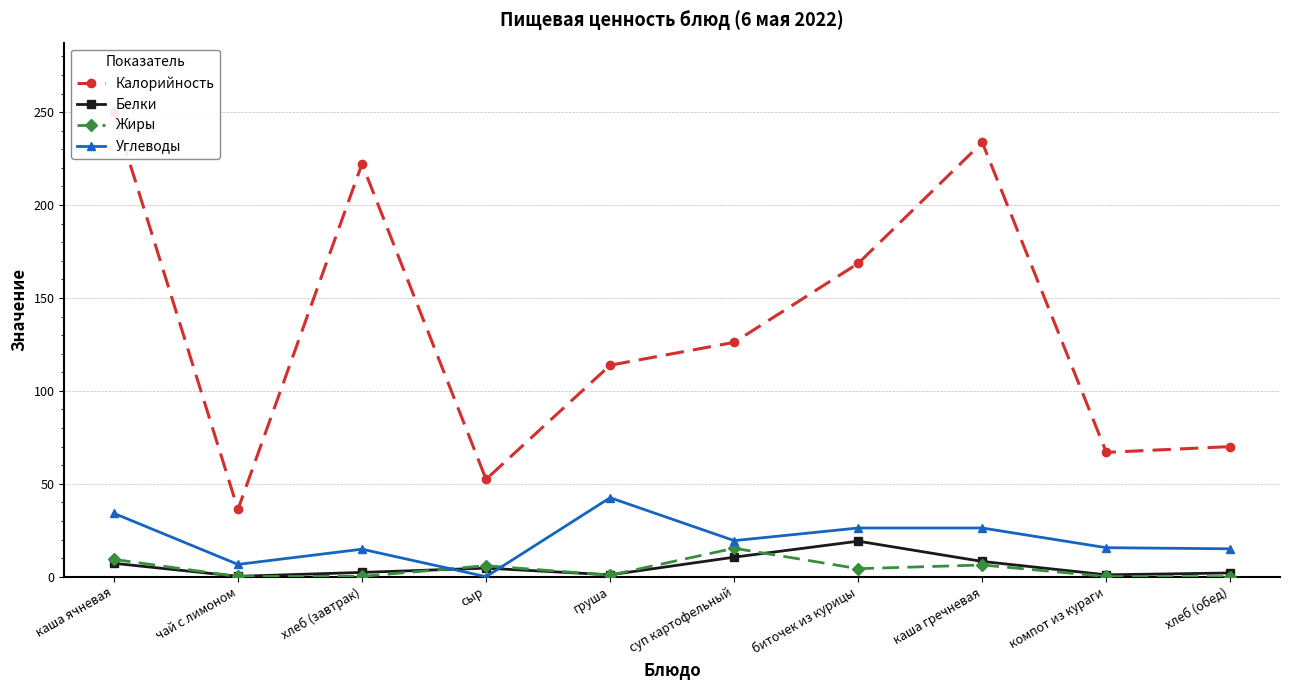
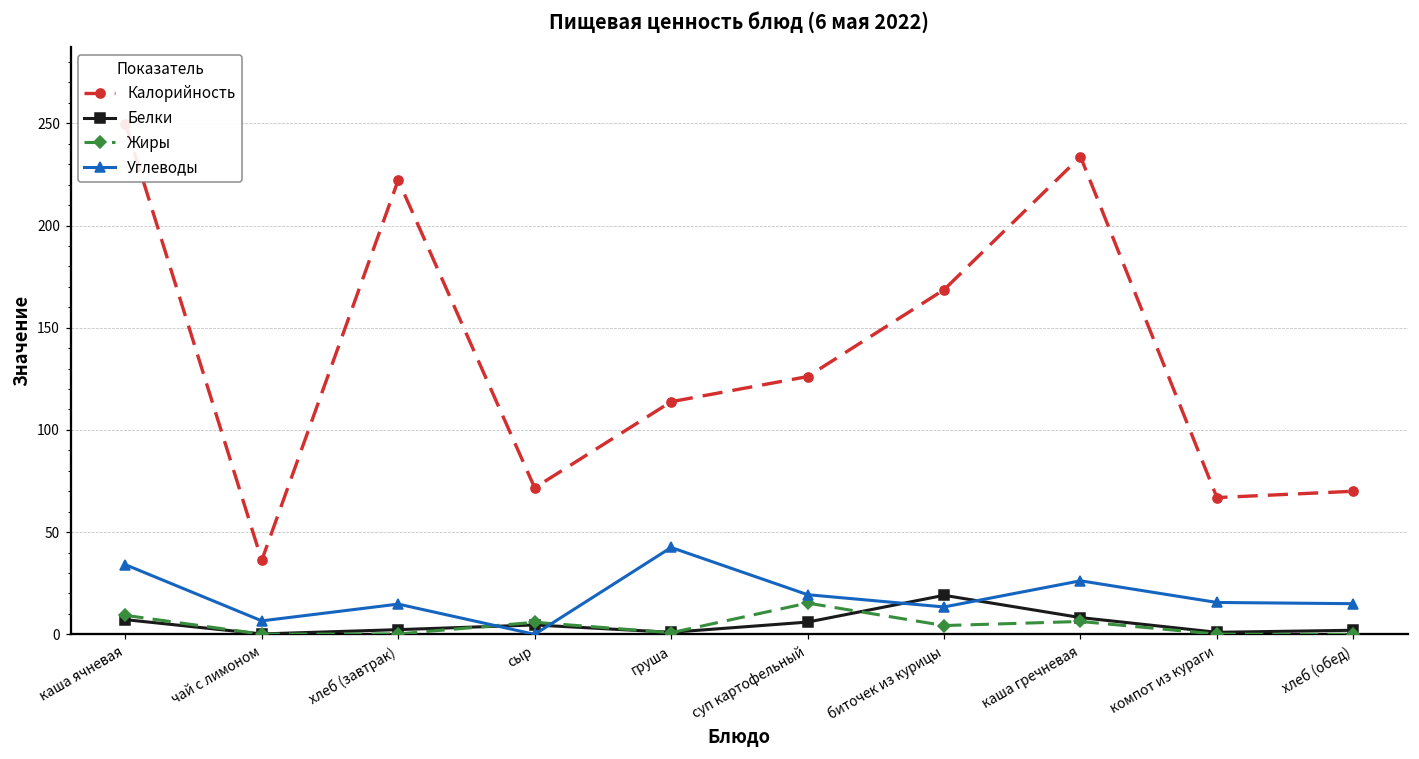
Калорийность, сыр: 52 -> 72
Белки, суп картофельный: 11 -> 6
Углеводы, биточек из курицы: 26 -> 13
